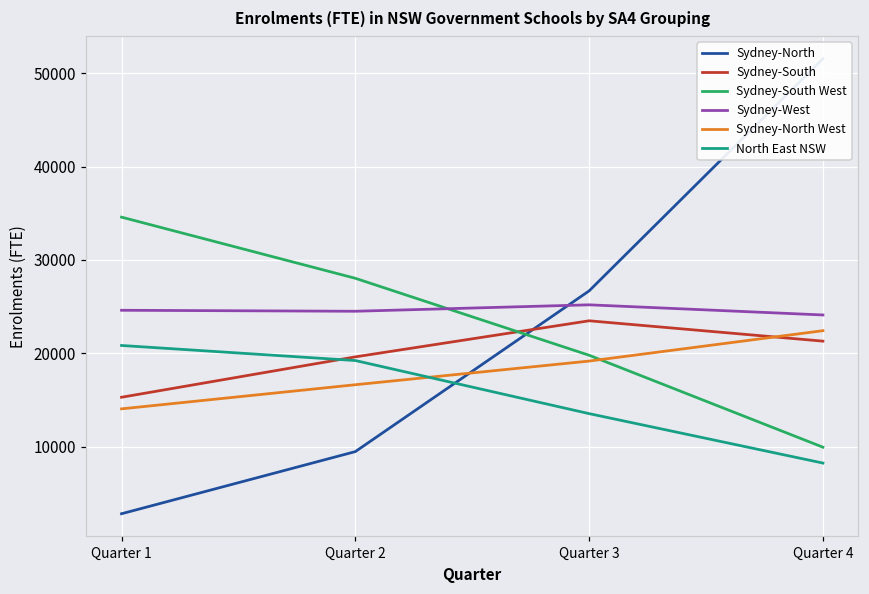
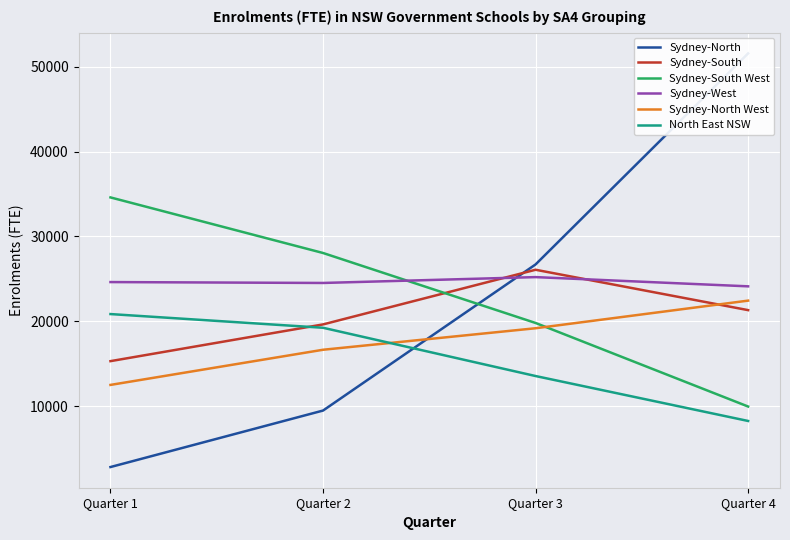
Sydney-North West, Quarter 1: 14000 -> 12000
Sydney-South, Quarter 3: 23000 -> 26000
